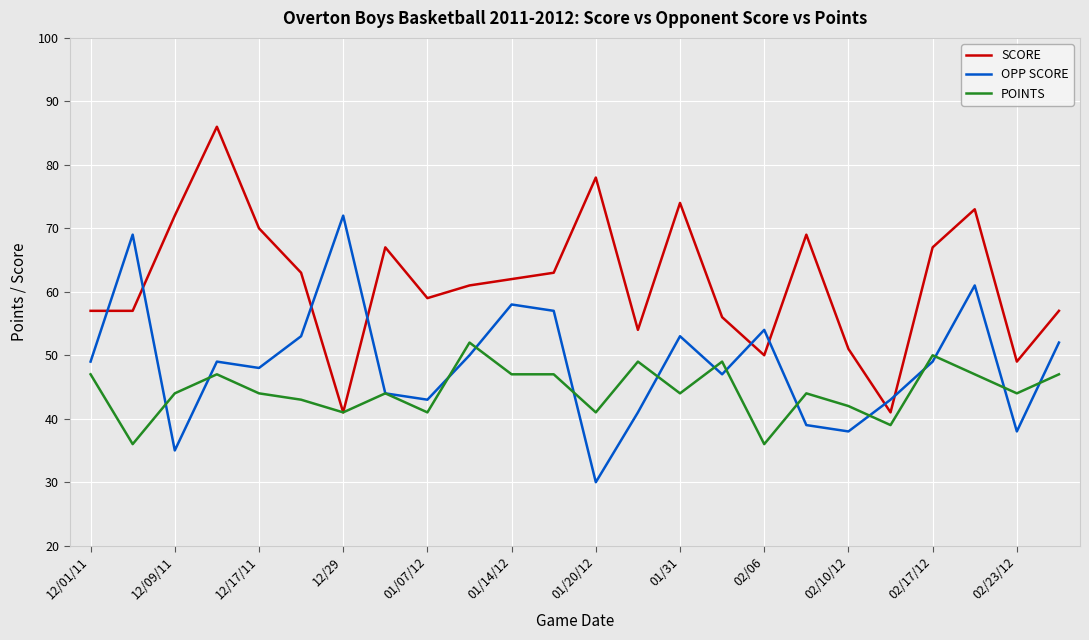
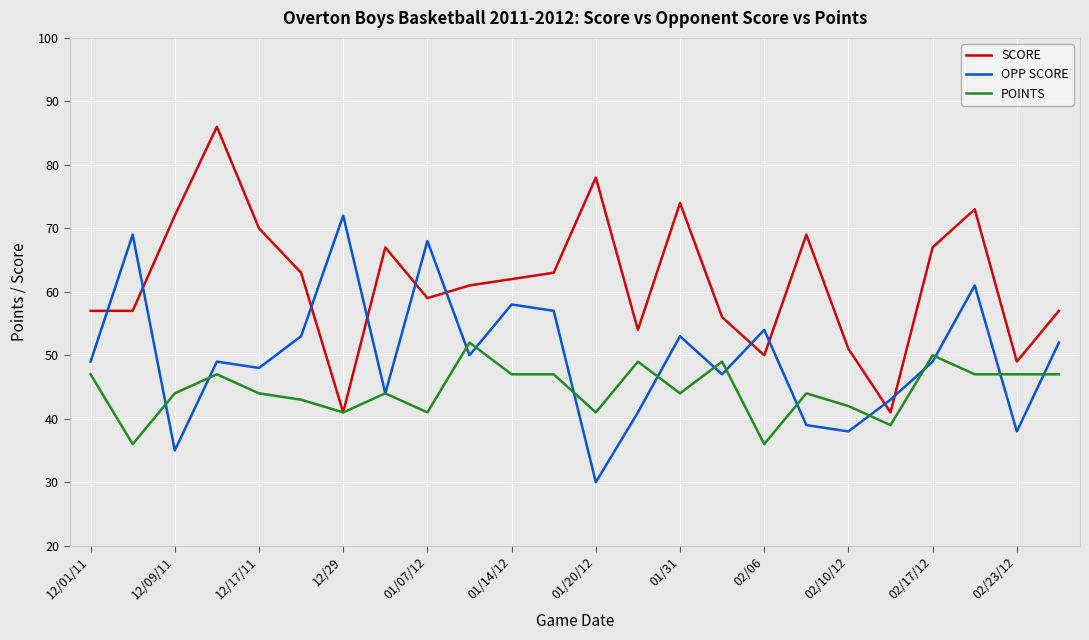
OPP SCORE, 01/07/12: 43 -> 68
POINTS, 02/23/12: 44 -> 47
